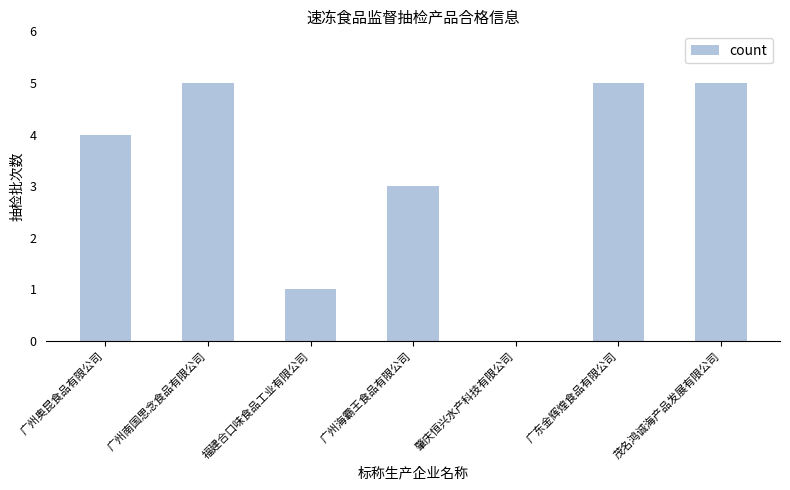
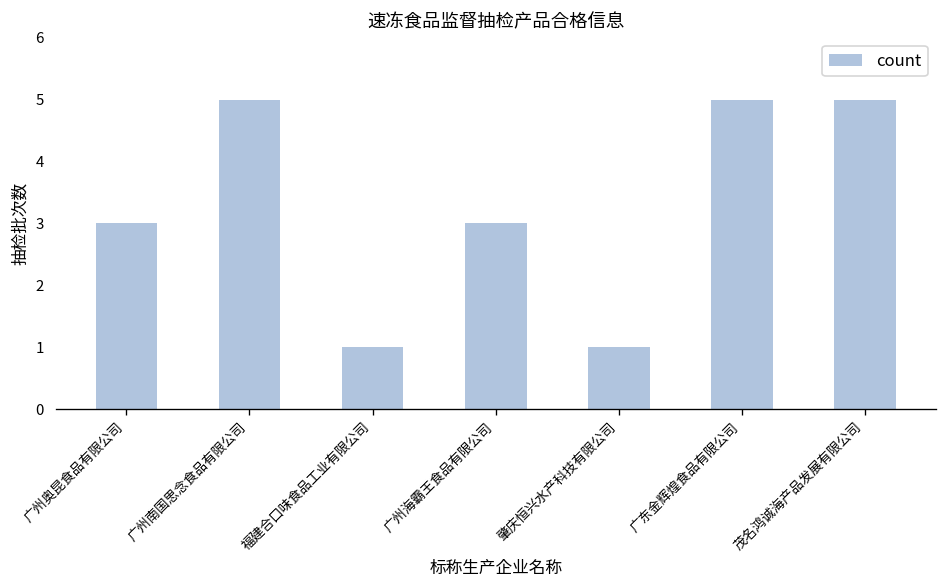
广州奥昆食品有限公司: 4 -> 3
肇庆恒兴水产科技有限公司: 0 -> 1
